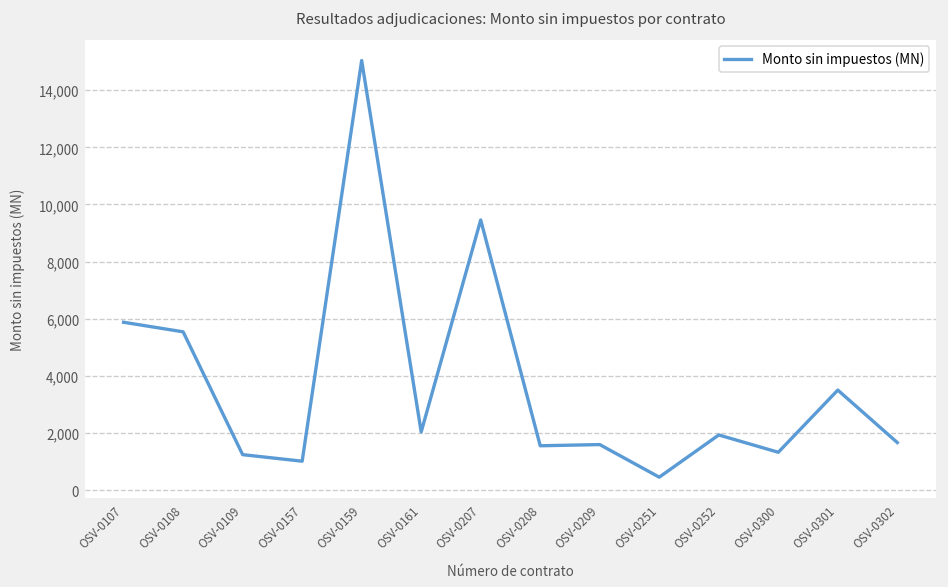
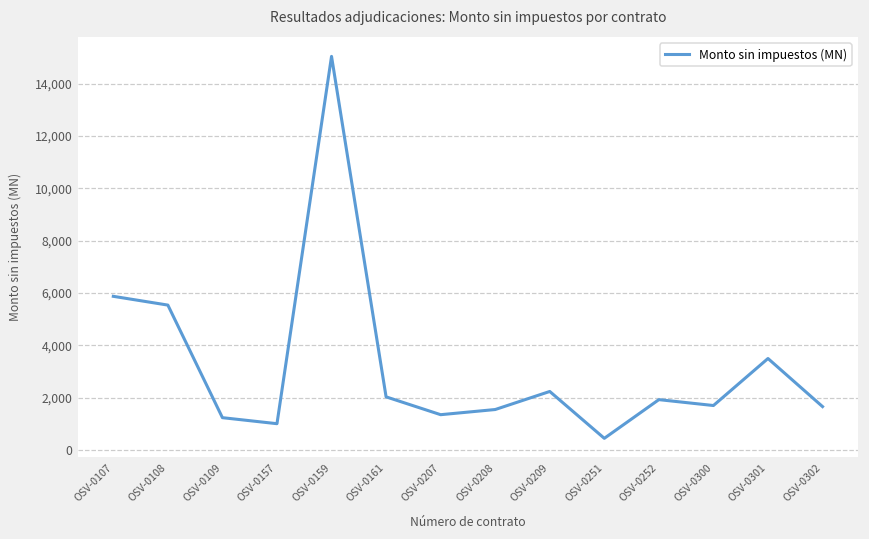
OSV-0207: 9,500 -> 1,400
OSV-0209: 1,600 -> 2,200
OSV-0300: 1,300 -> 1,700
